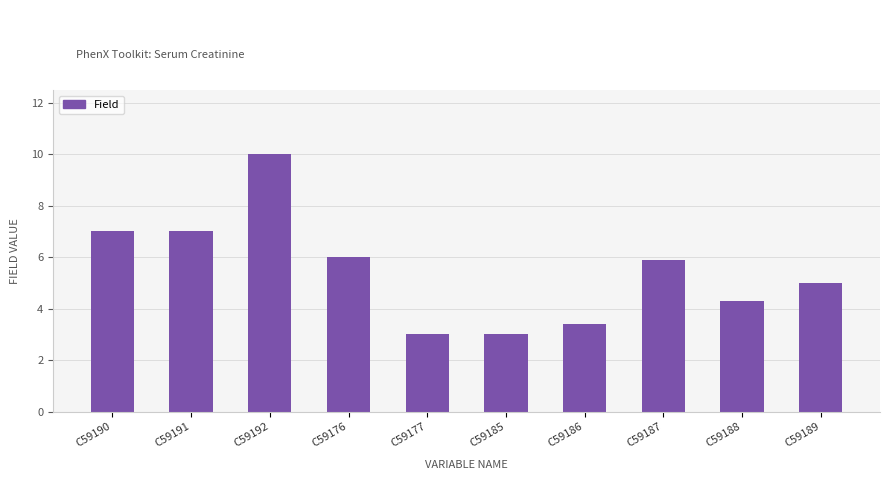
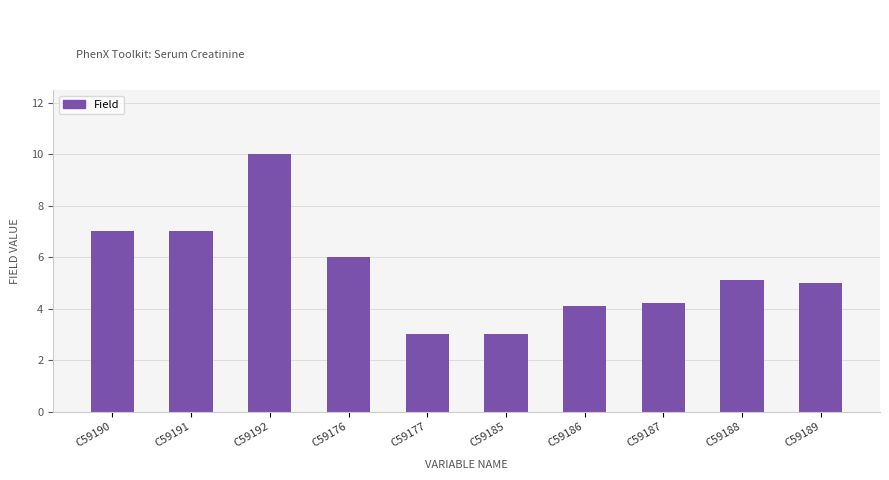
C59186: 3.4 -> 4.1
C59187: 5.9 -> 4.2
C59188: 4.3 -> 5.1
